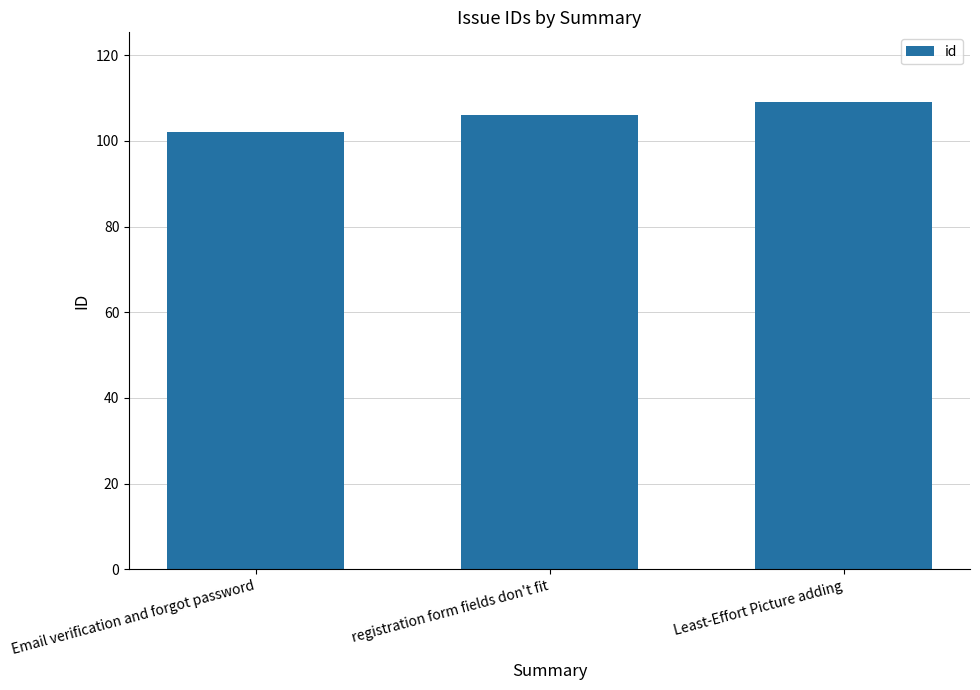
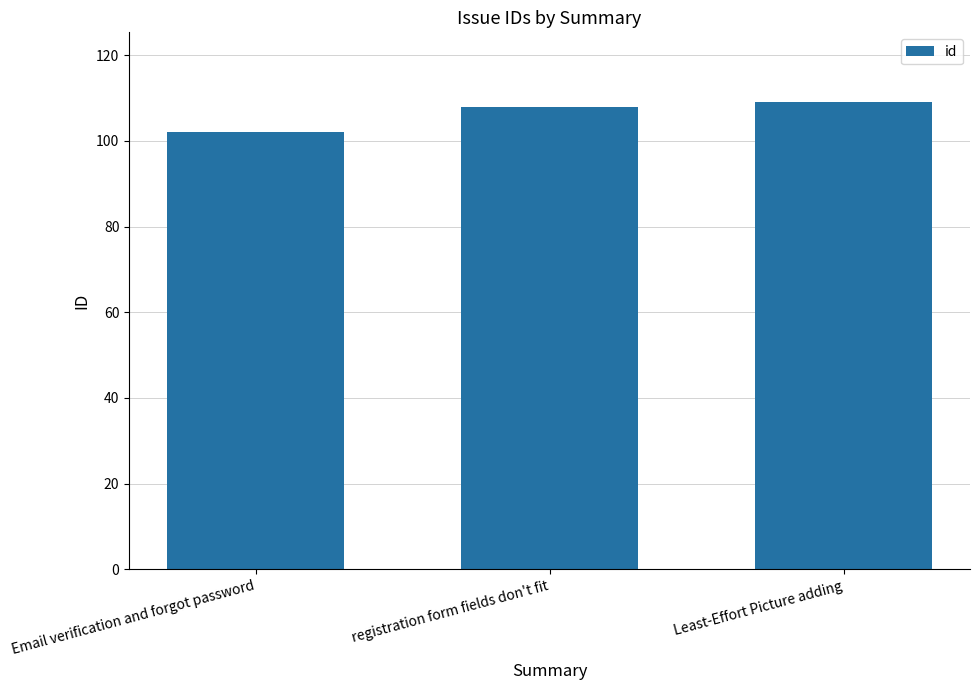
registration form fields don't fit: 106 -> 108
